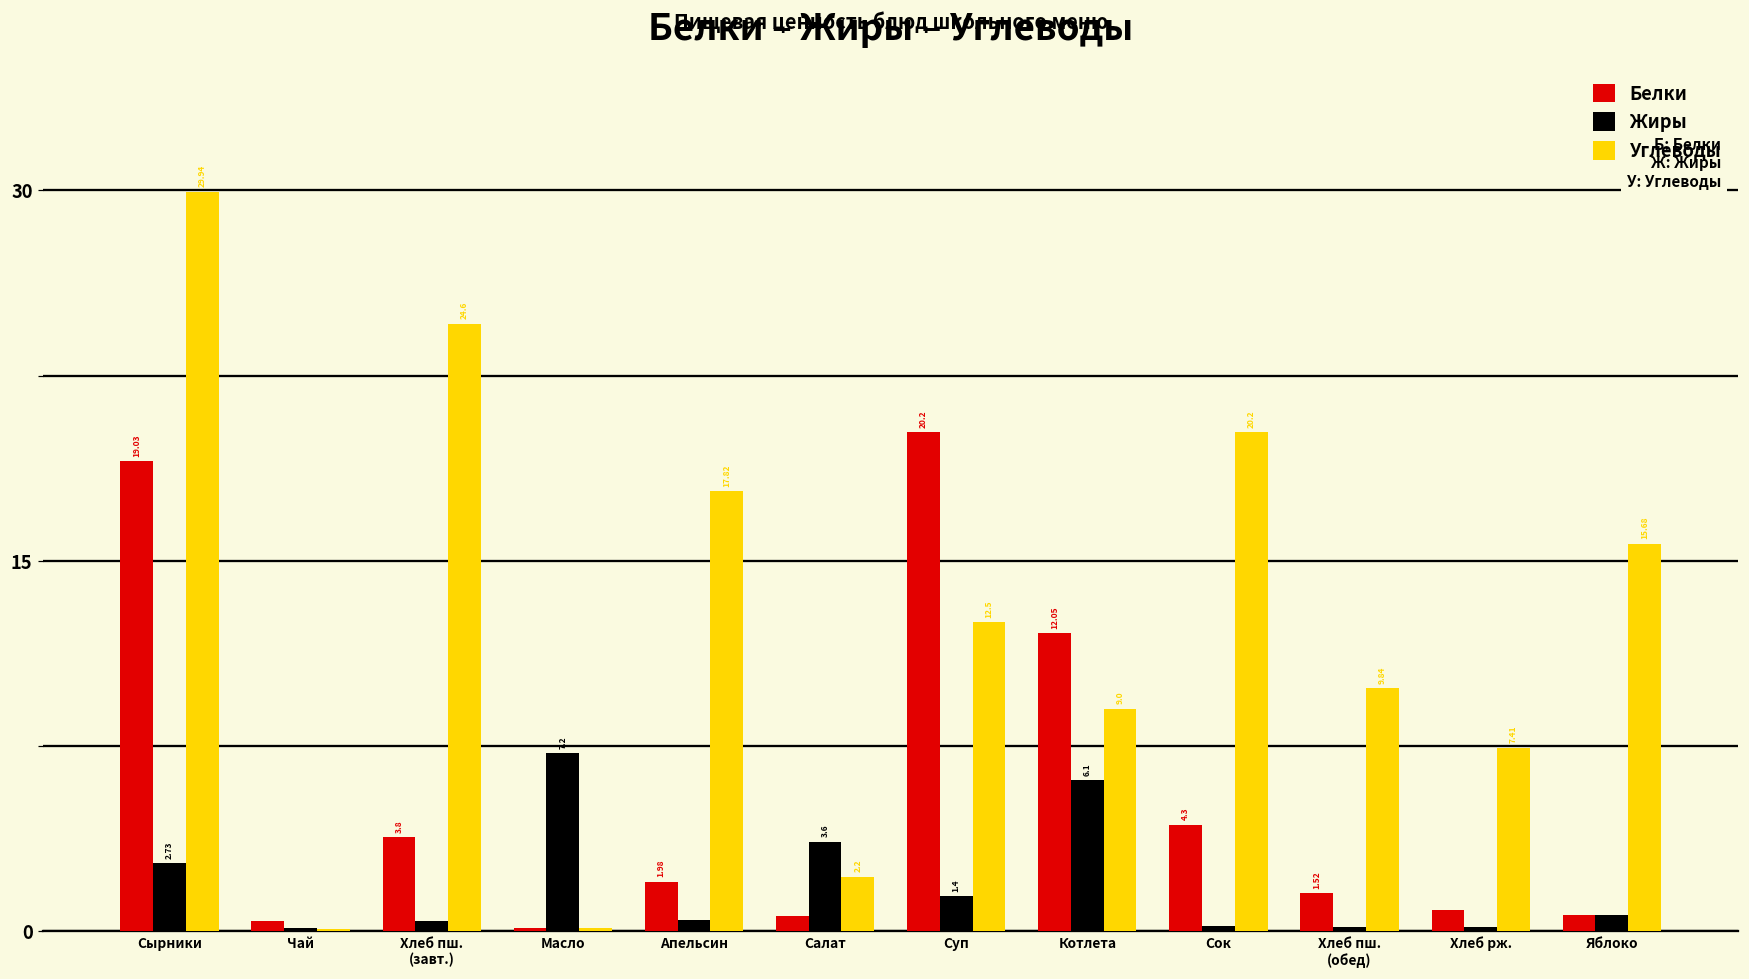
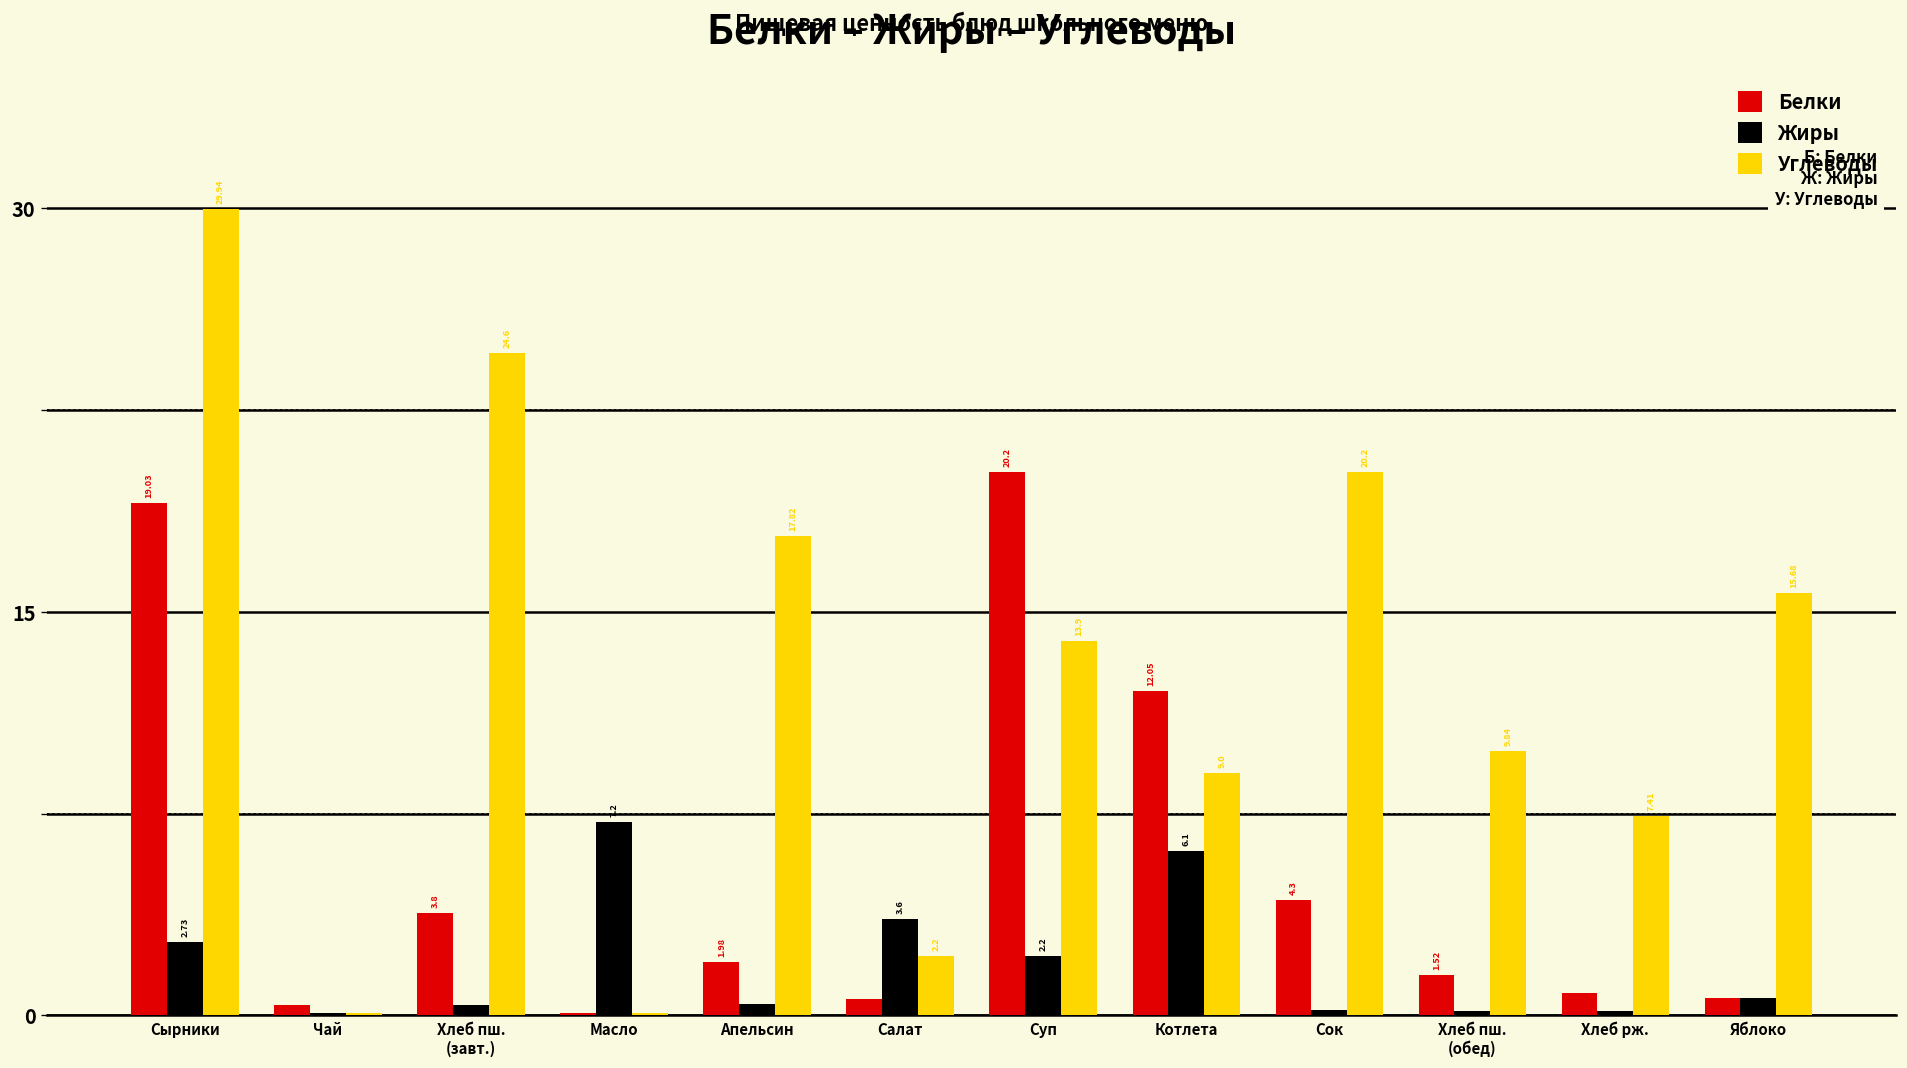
Жиры, Суп: 1.4 -> 2.2
Углеводы, Суп: 12.5 -> 13.9
